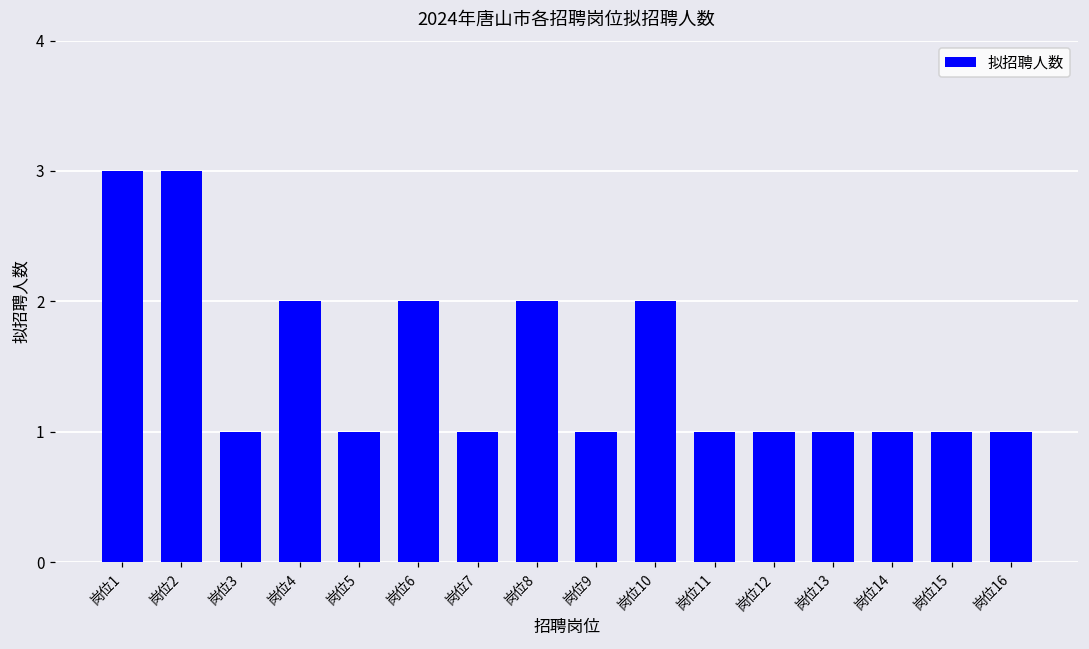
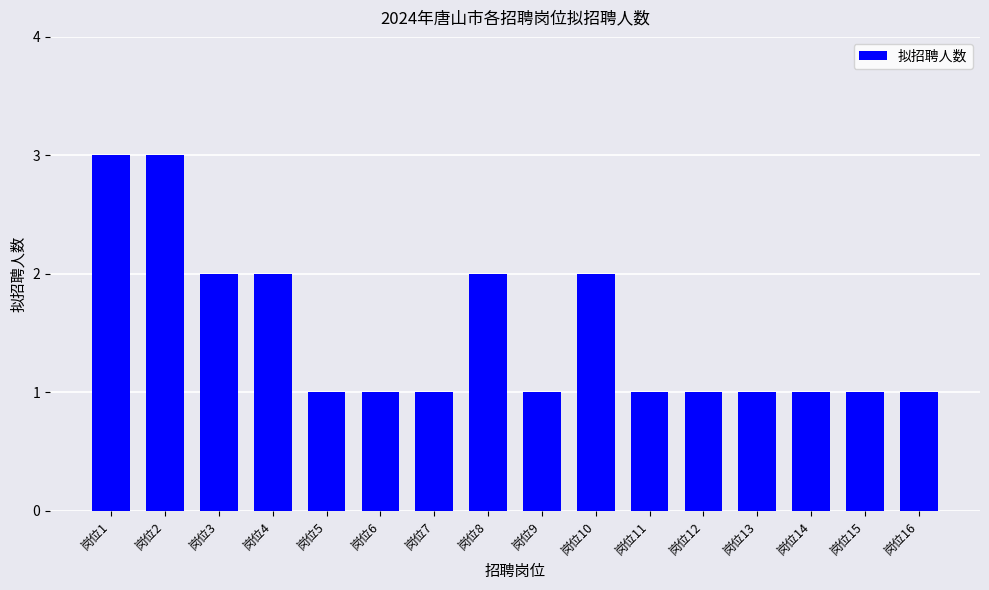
岗位3: 1 -> 2
岗位6: 2 -> 1
